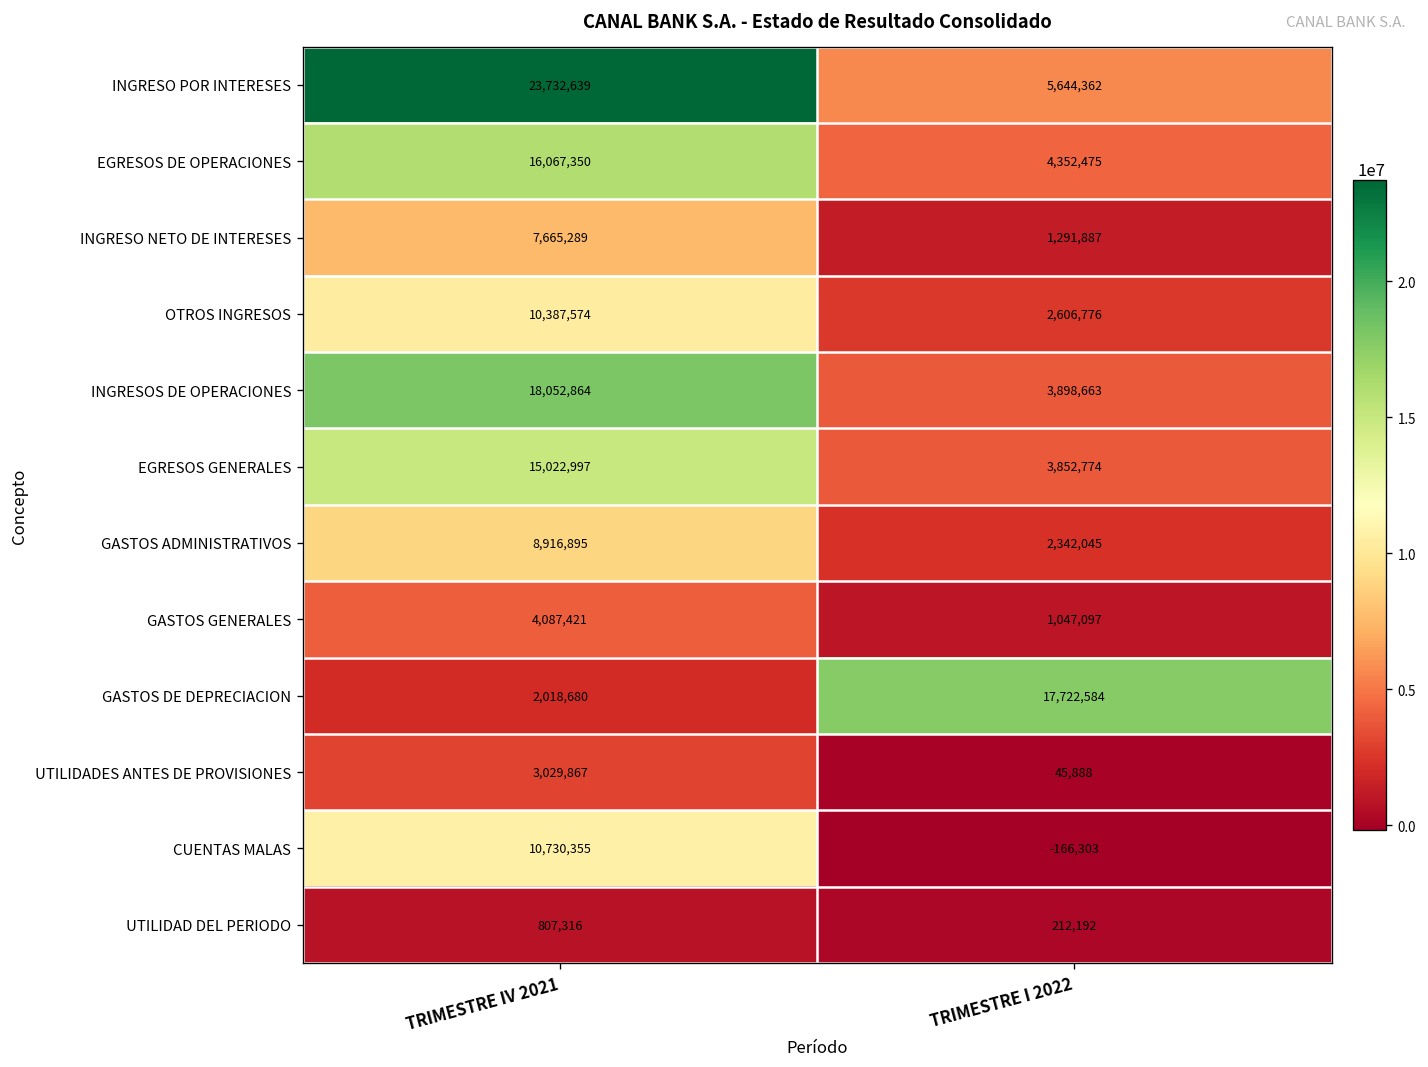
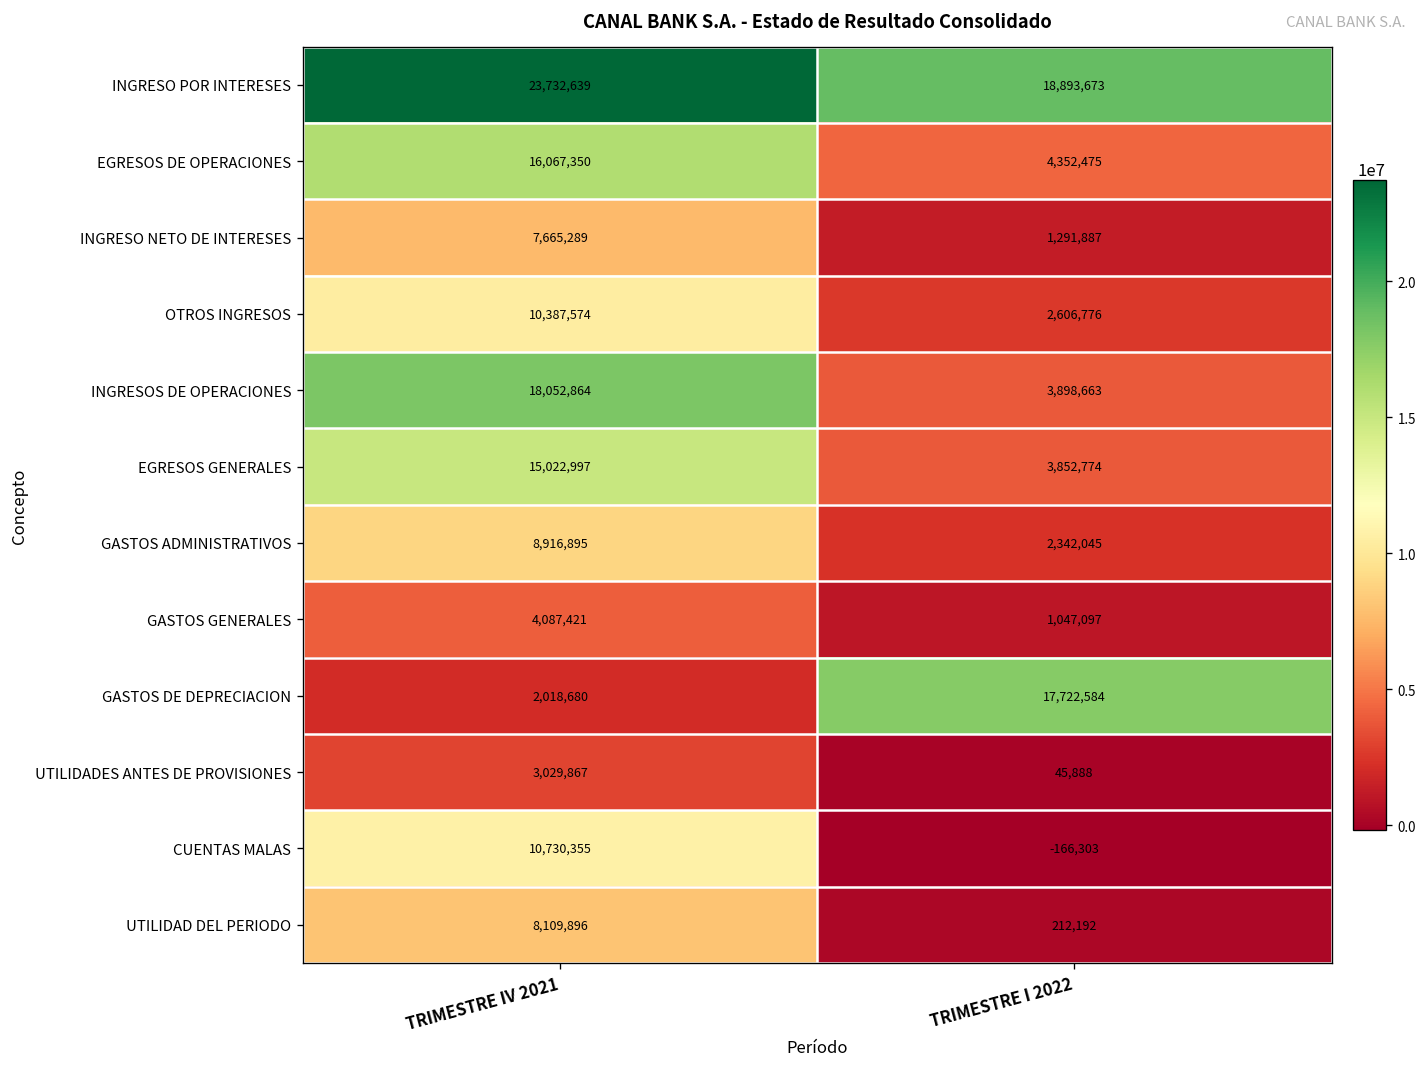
INGRESO POR INTERESES, TRIMESTRE I 2022: 5,644,362 -> 18,893,673
UTILIDAD DEL PERIODO, TRIMESTRE IV 2021: 807,316 -> 8,109,896
